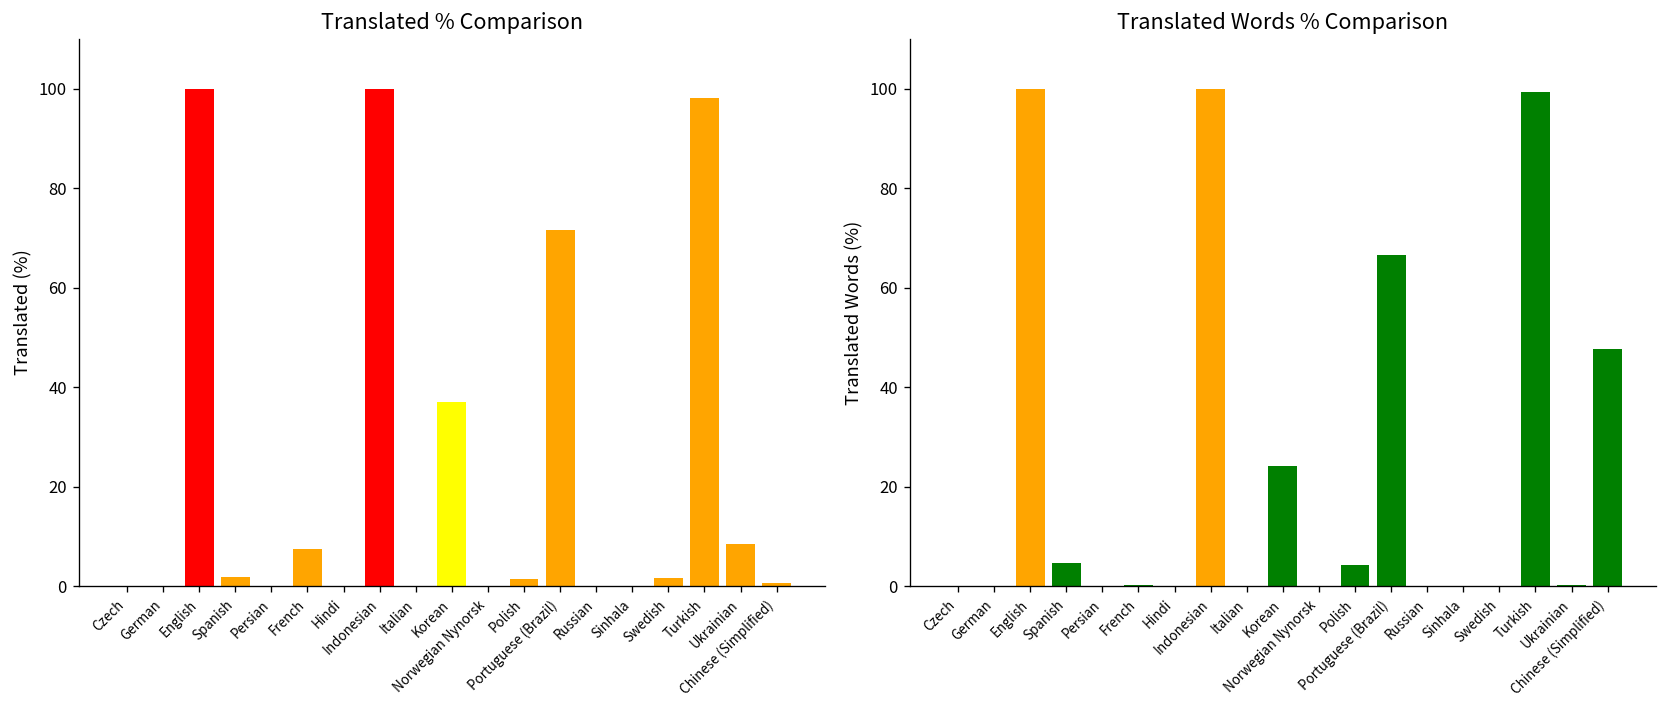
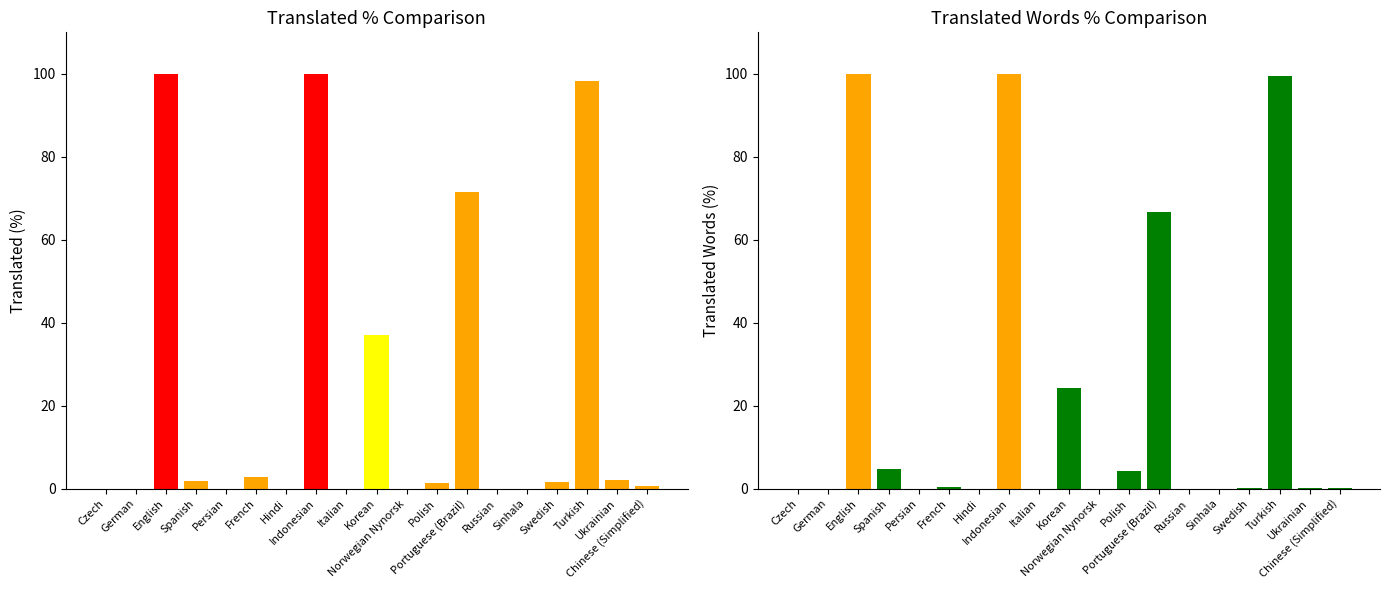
Translated % Comparison, French: 8 -> 3
Translated % Comparison, Ukrainian: 9 -> 2
Translated Words % Comparison, Chinese (Simplified): 48 -> 0
